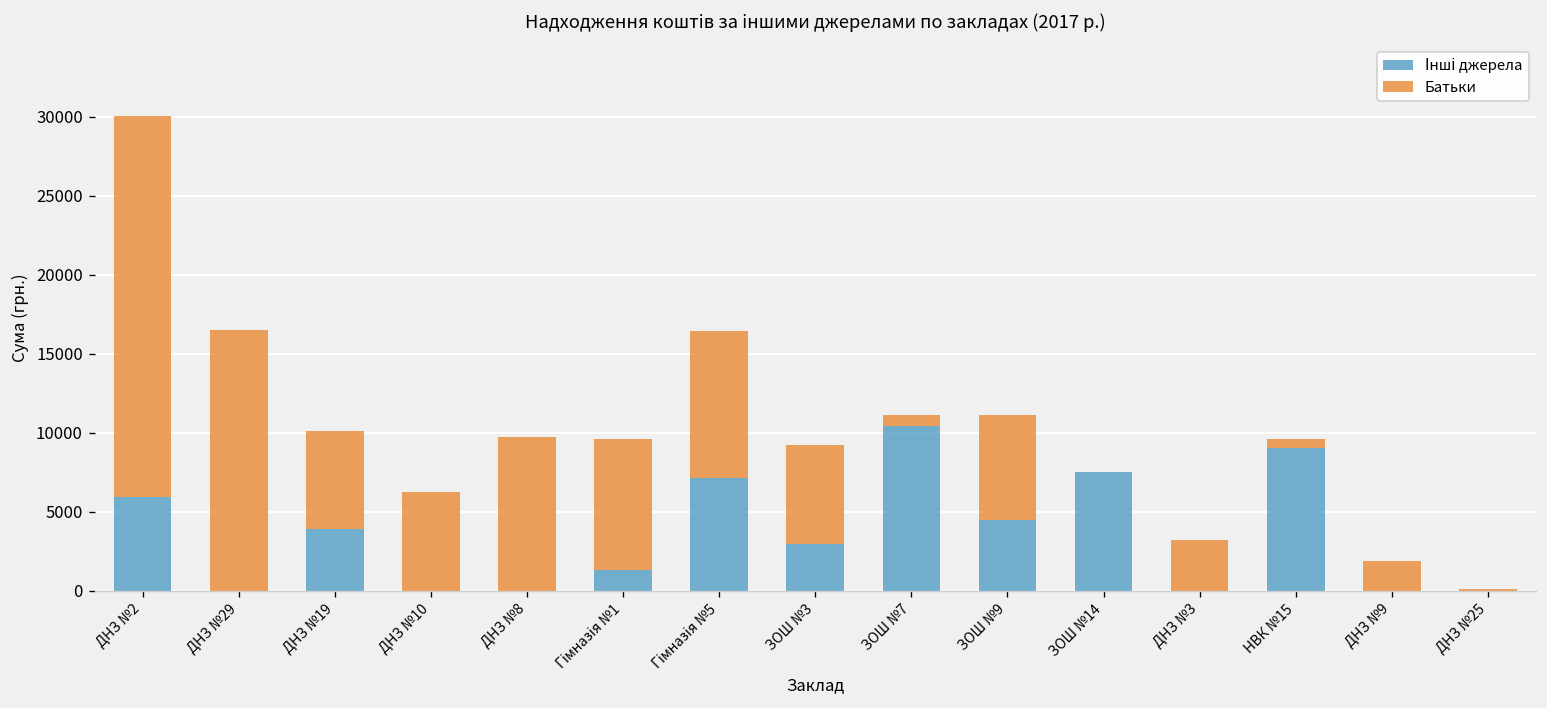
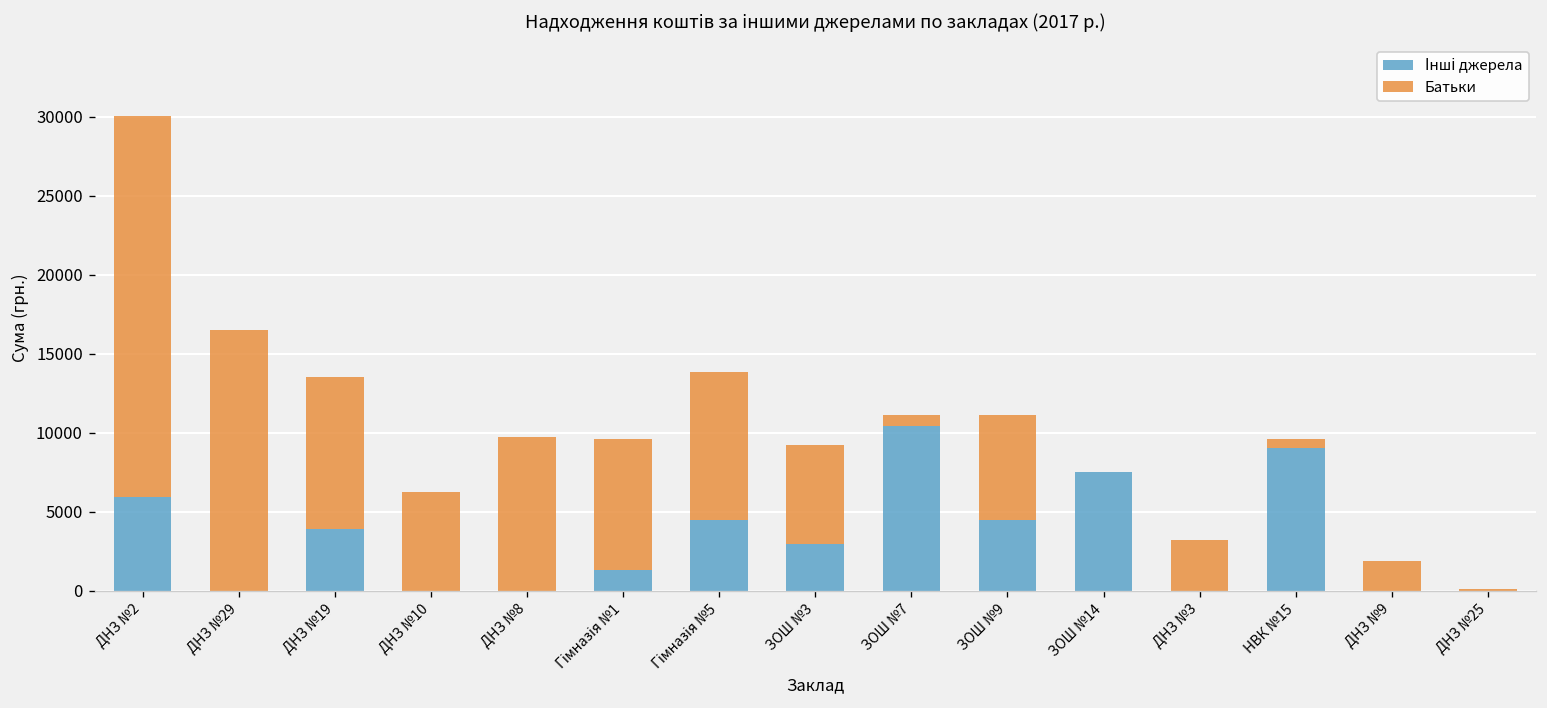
Батьки, ДНЗ №19: 6200 -> 9700
Інші джерела, Гімназія №5: 7100 -> 4500
